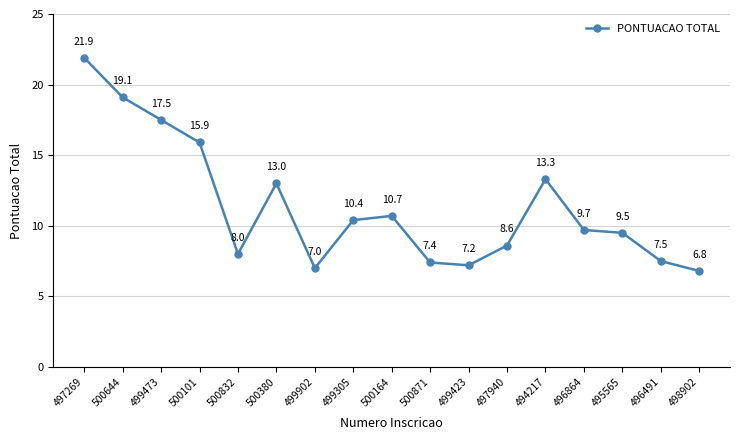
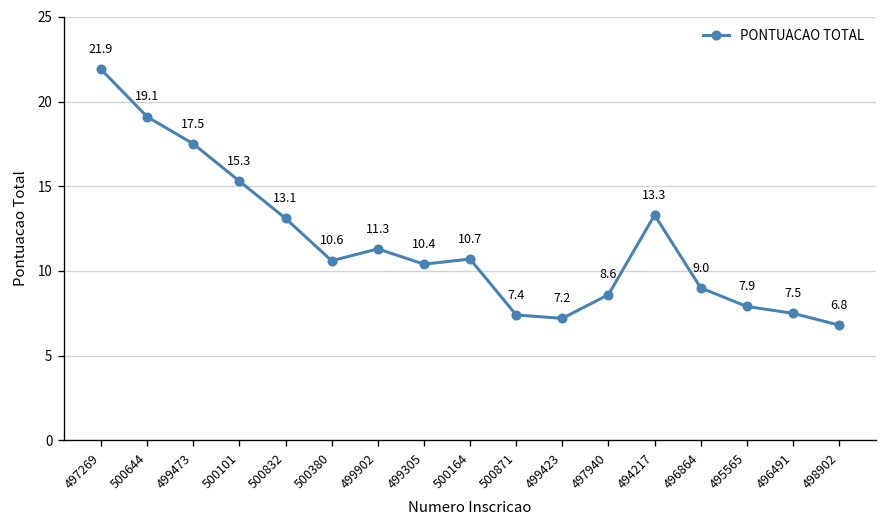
500101: 15.9 -> 15.3
500832: 8.0 -> 13.1
500380: 13.0 -> 10.6
499902: 7.0 -> 11.3
496864: 9.7 -> 9.0
495565: 9.5 -> 7.9
